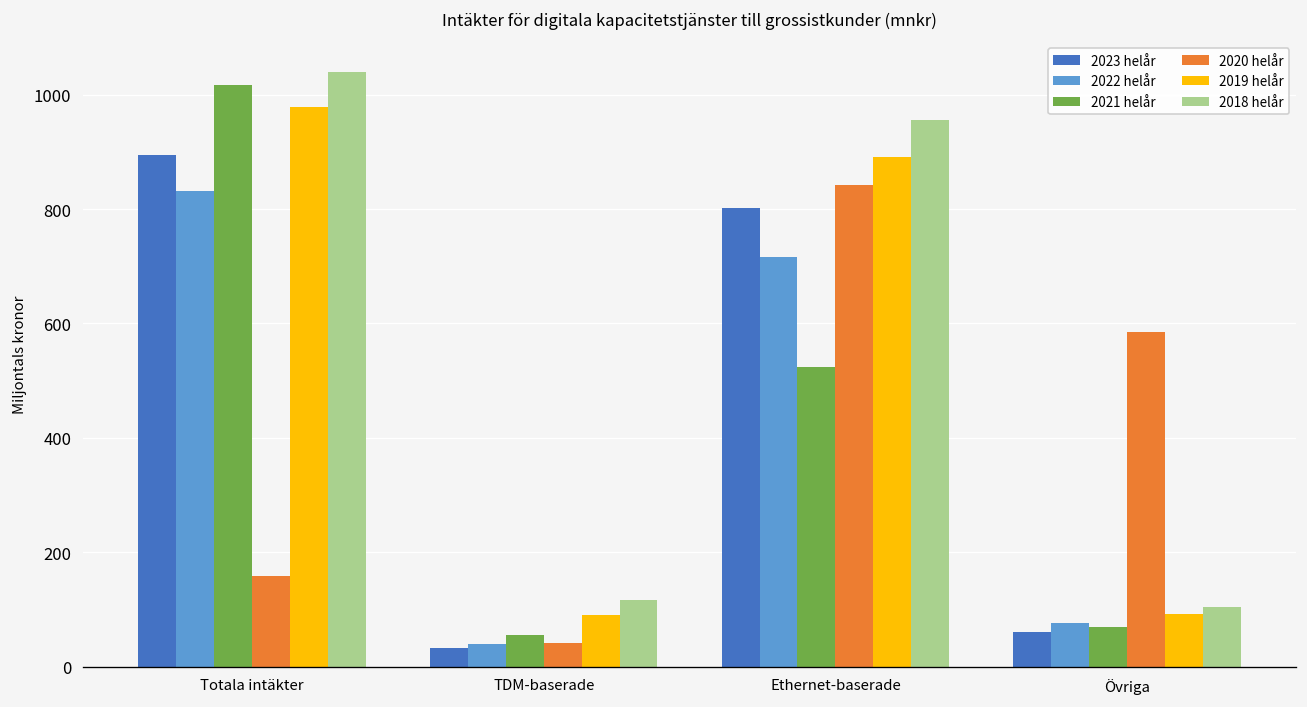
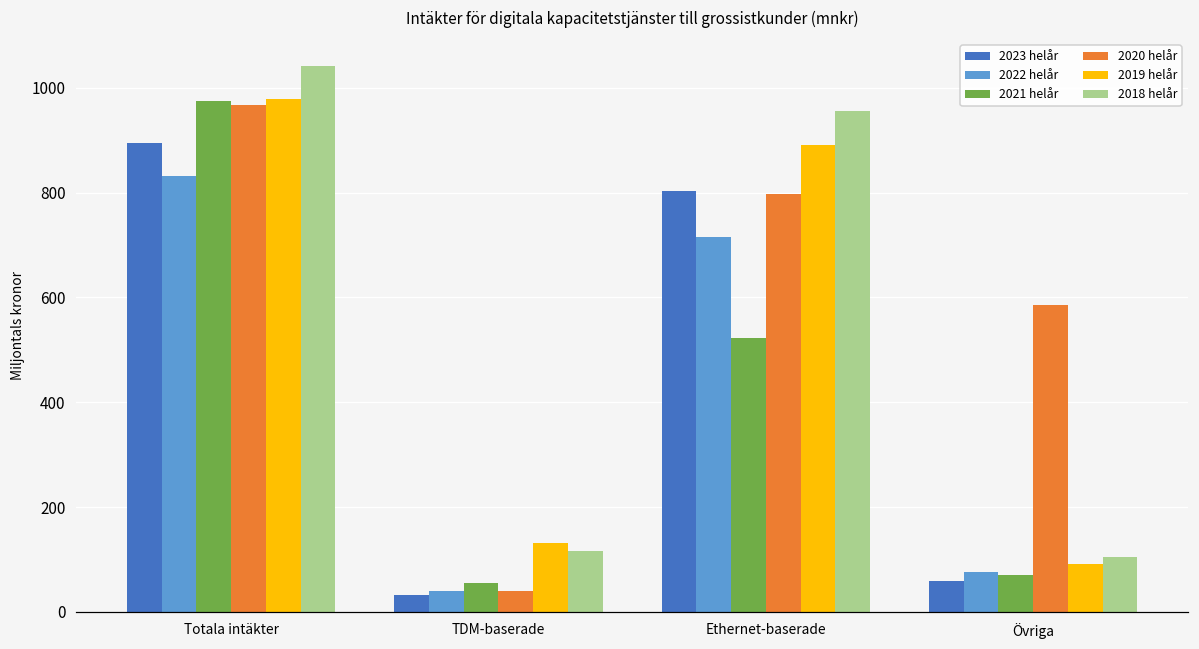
2021 helår, Totala intäkter: 1020 -> 970
2020 helår, Totala intäkter: 160 -> 970
2019 helår, TDM-baserade: 90 -> 130
2020 helår, Ethernet-baserade: 840 -> 800
